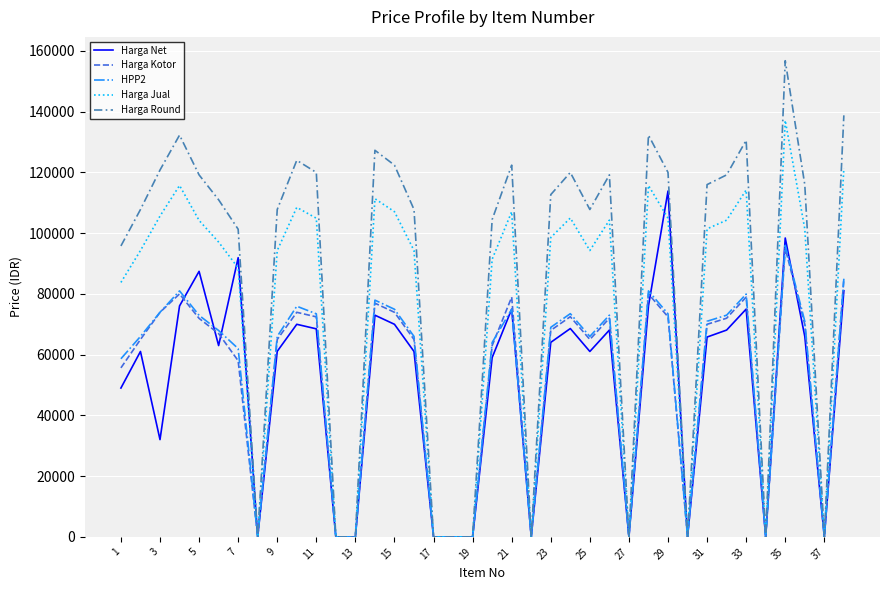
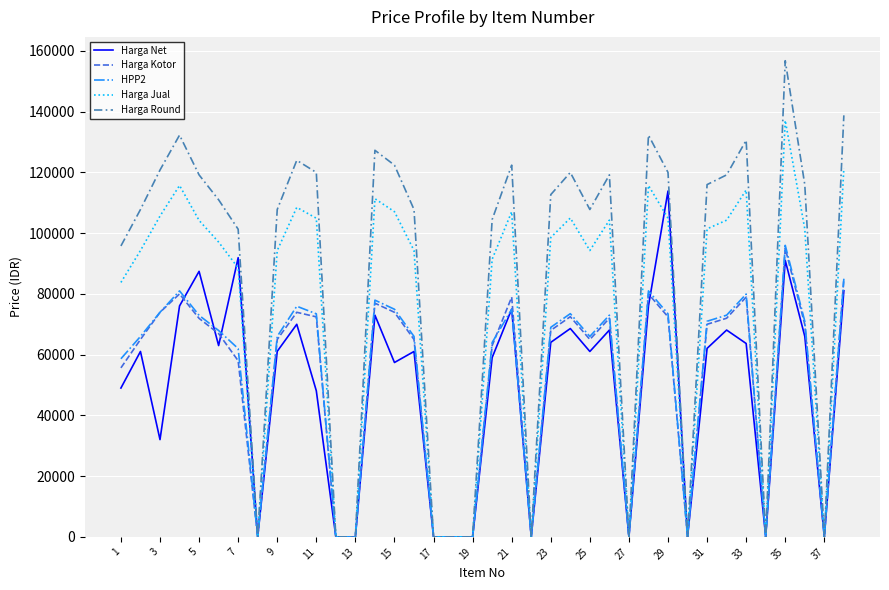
Harga Net, 11: 69000 -> 48000
Harga Net, 15: 70000 -> 57000
Harga Net, 31: 66000 -> 62000
Harga Net, 33: 75000 -> 64000
Harga Net, 35: 98000 -> 91000
